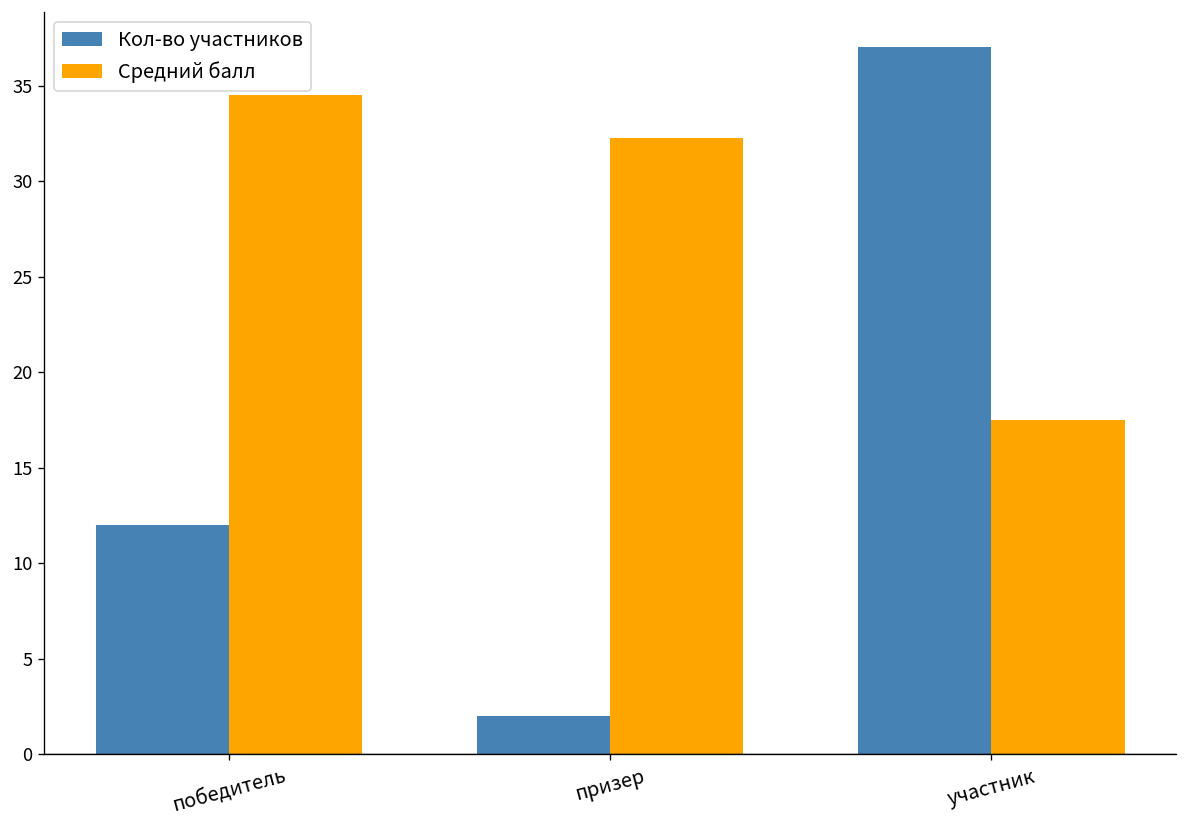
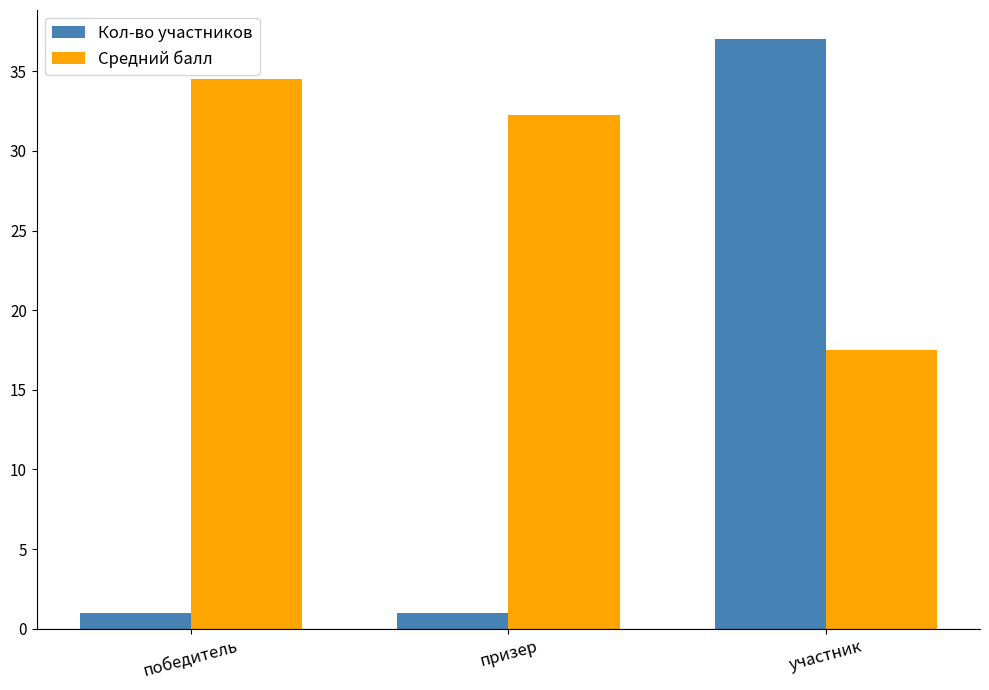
Кол-во участников, победитель: 12 -> 1
Кол-во участников, призер: 2 -> 1
